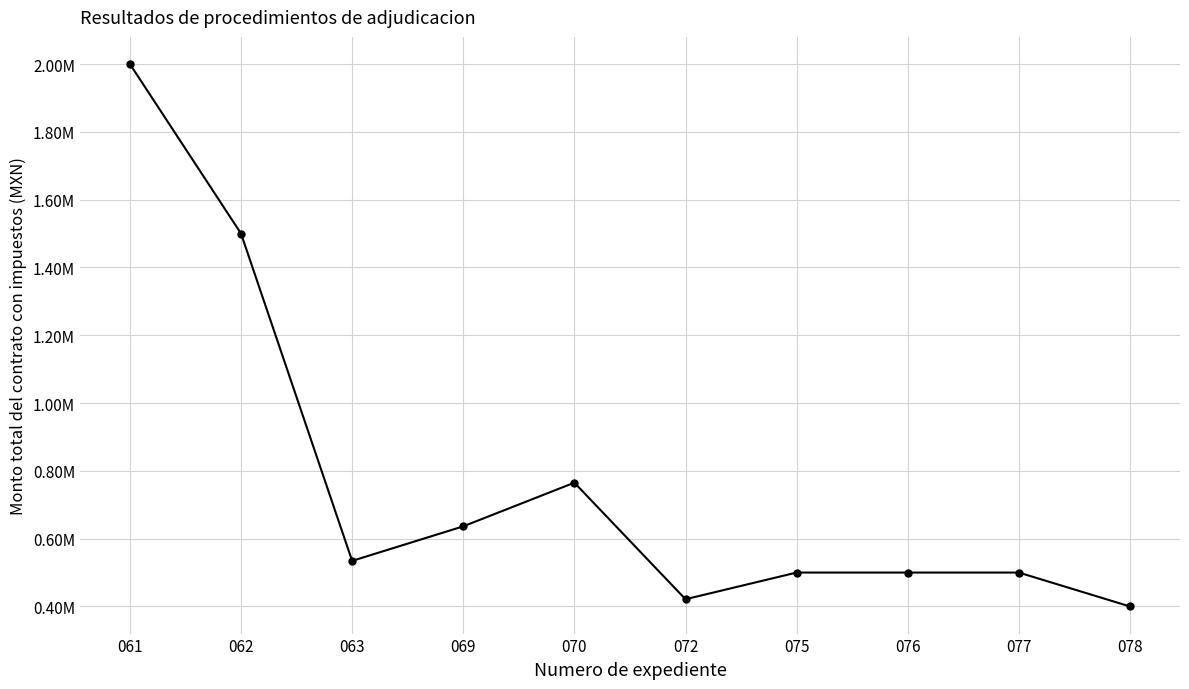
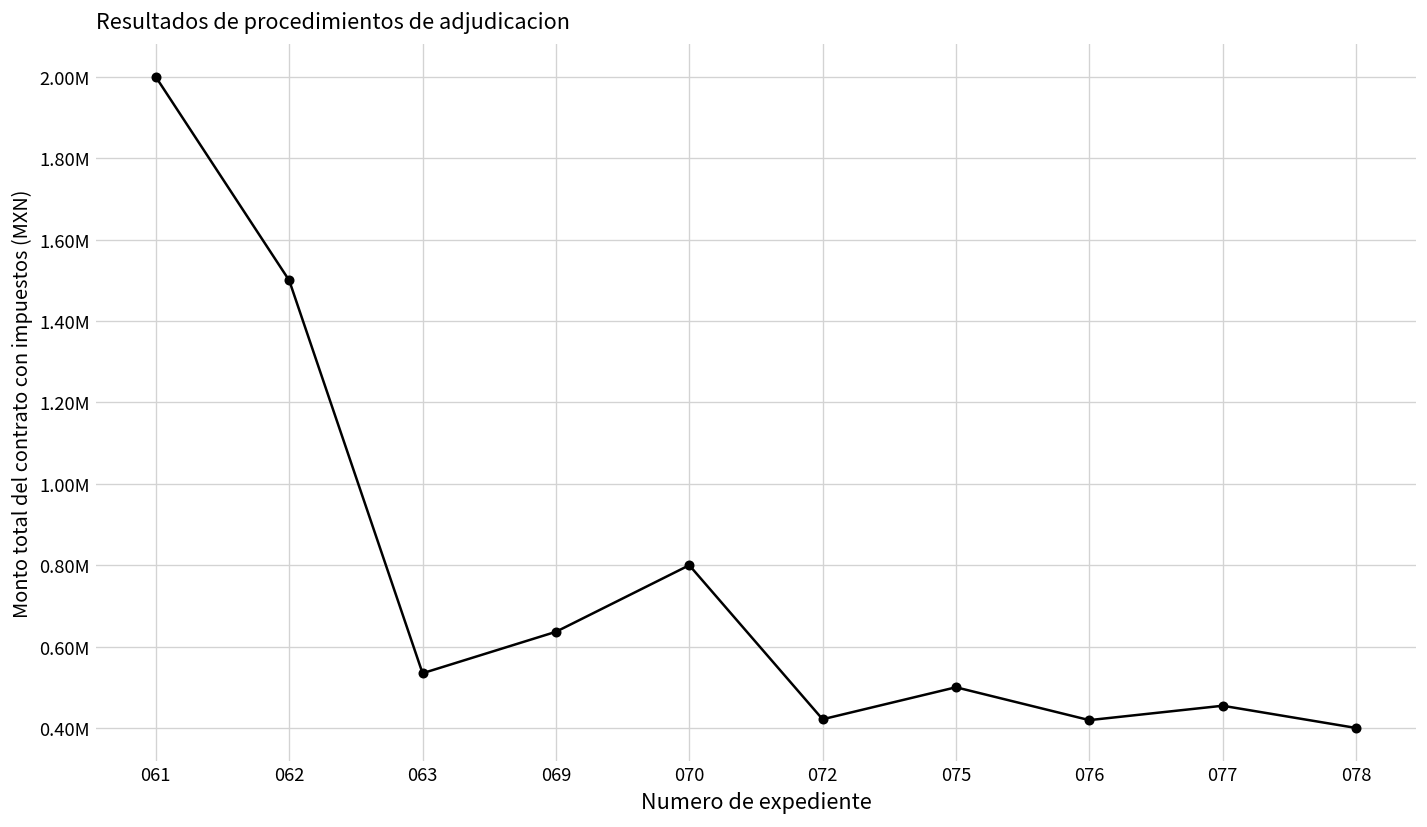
070: 770000 -> 800000
076: 500000 -> 420000
077: 500000 -> 450000
